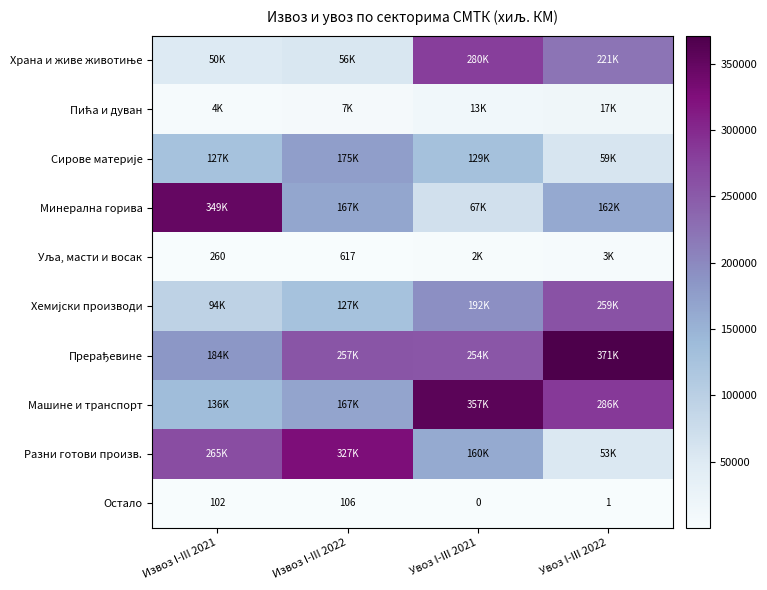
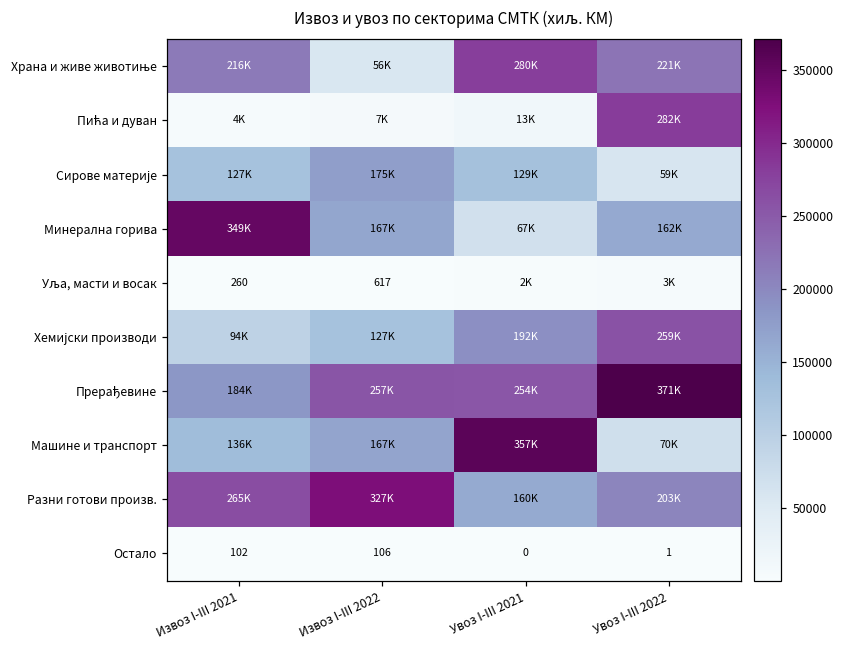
Храна и живе животиње, Извоз I-III 2021: 50K -> 216K
Пића и дуван, Увоз I-III 2022: 17K -> 282K
Машине и транспорт, Увоз I-III 2022: 286K -> 70K
Разни готови произв., Увоз I-III 2022: 53K -> 203K
